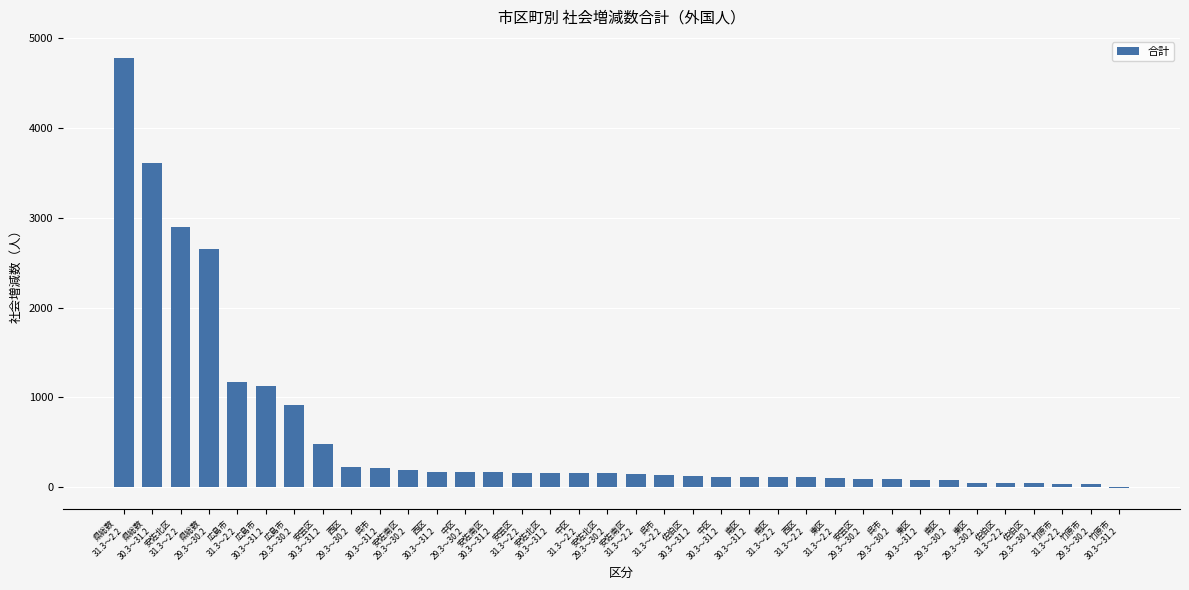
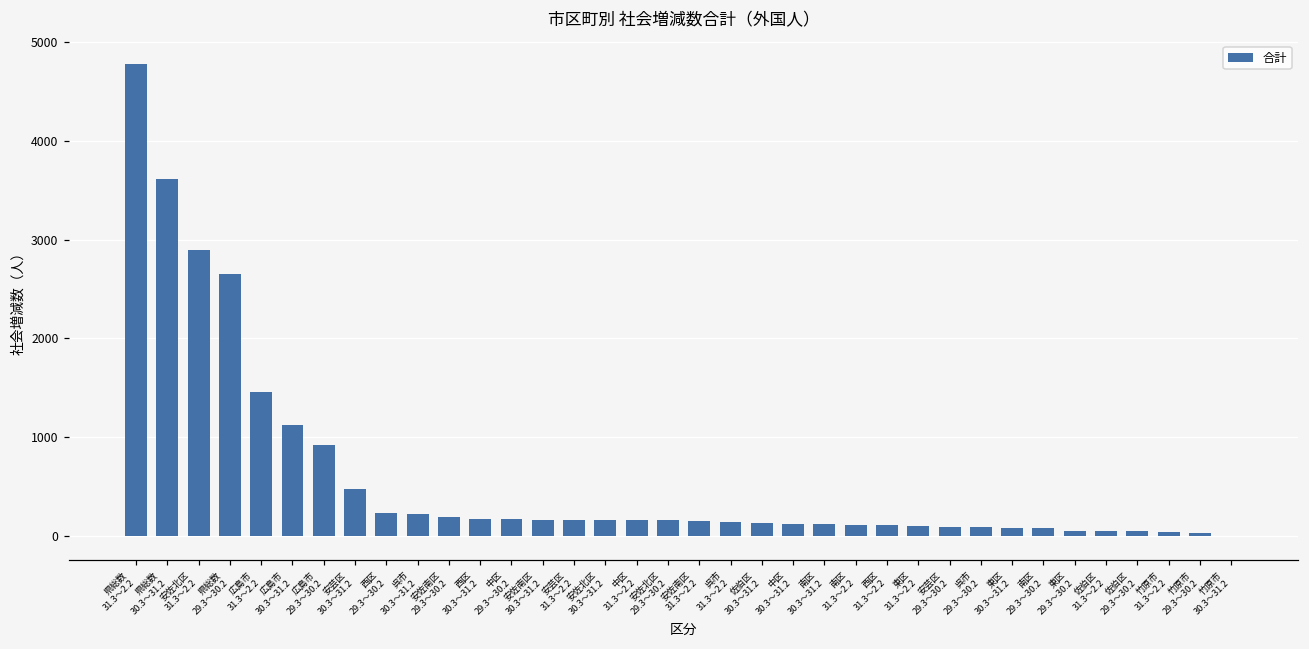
広島市 31.3～2.2: 1200 -> 1500
